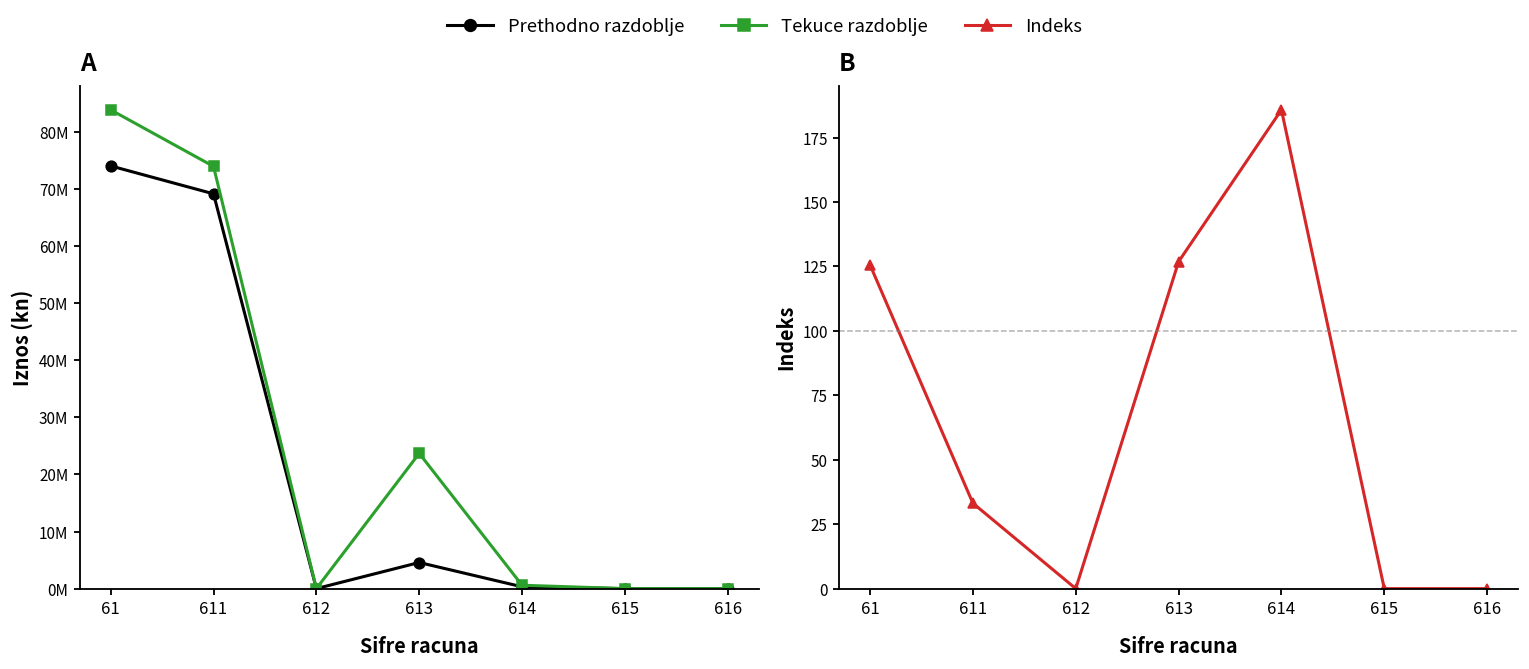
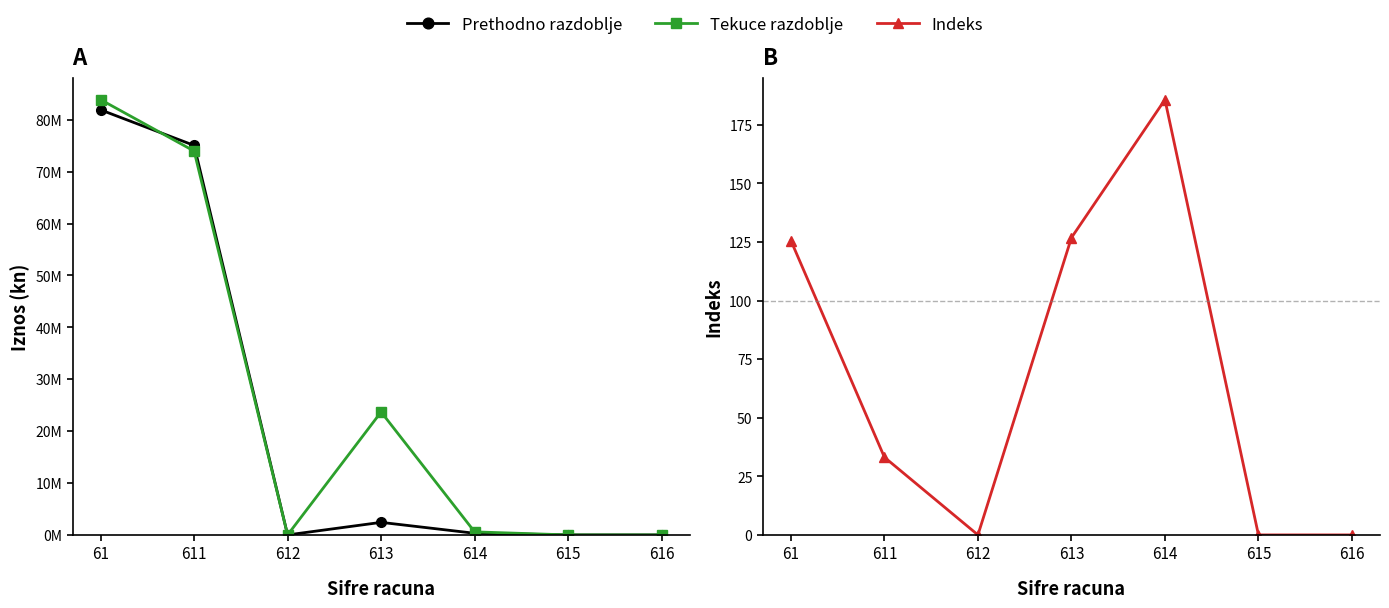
A, Prethodno razdoblje, 61: 74000000 -> 82000000
A, Prethodno razdoblje, 611: 69000000 -> 75000000
A, Prethodno razdoblje, 613: 5000000 -> 2000000
